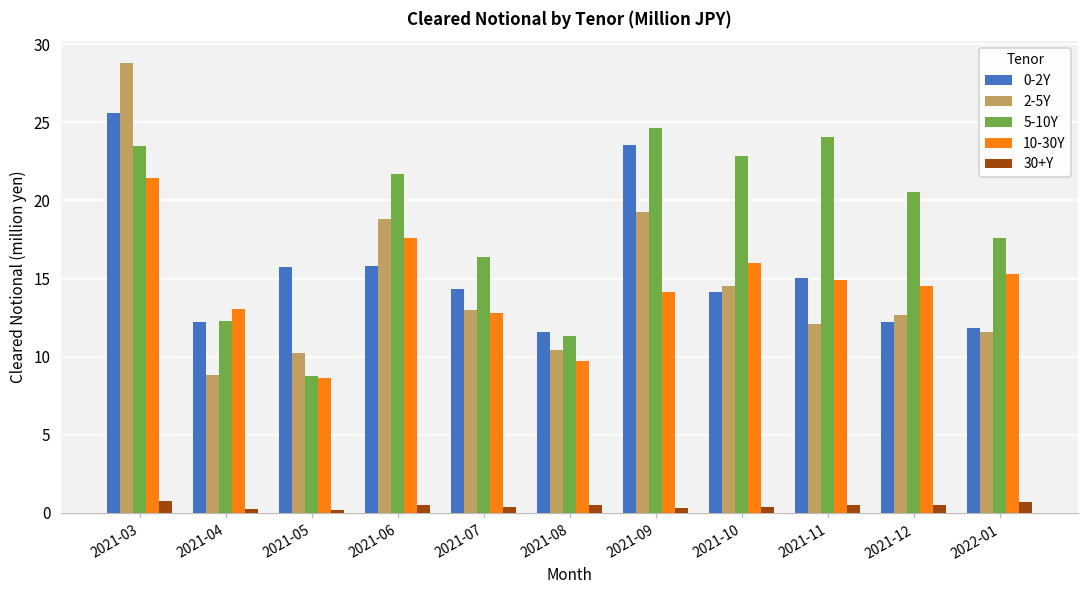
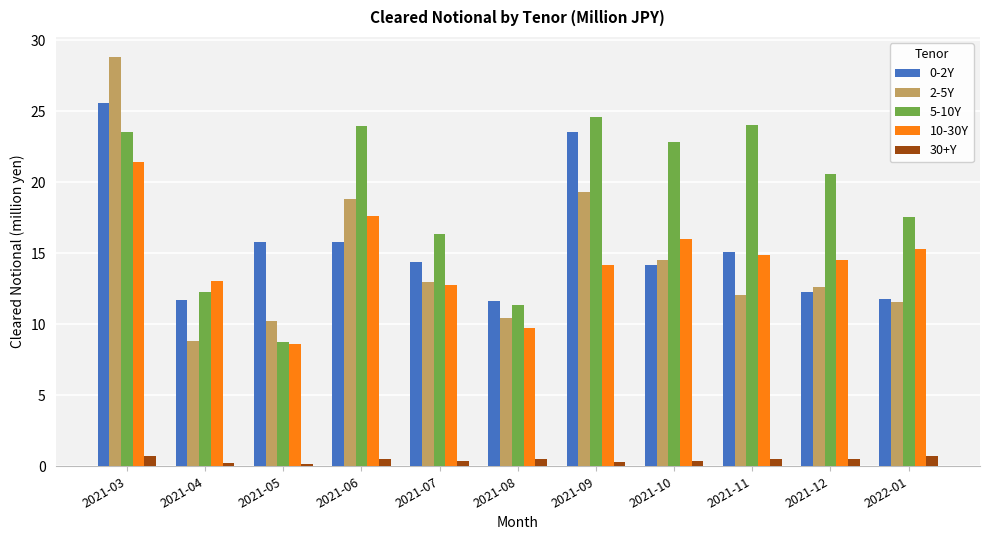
0-2Y, 2021-04: 12.2 -> 11.7
5-10Y, 2021-06: 21.7 -> 24.0
